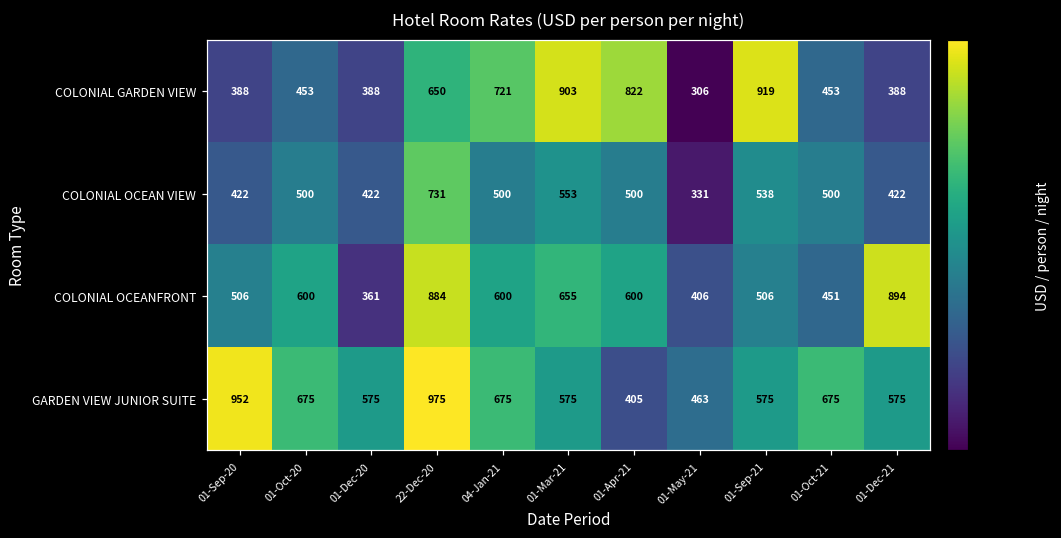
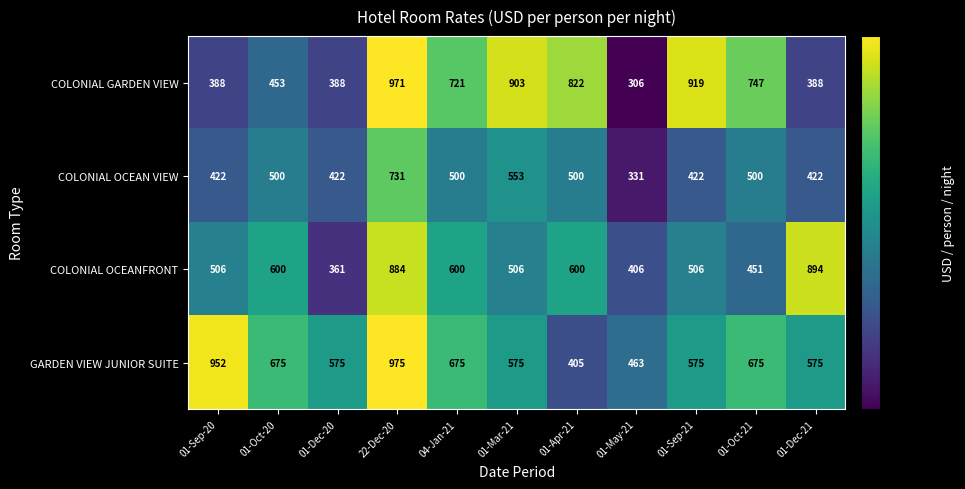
COLONIAL GARDEN VIEW, 22-Dec-20: 650 -> 971
COLONIAL GARDEN VIEW, 01-Oct-21: 453 -> 747
COLONIAL OCEAN VIEW, 01-Sep-21: 538 -> 422
COLONIAL OCEANFRONT, 01-Mar-21: 655 -> 506
